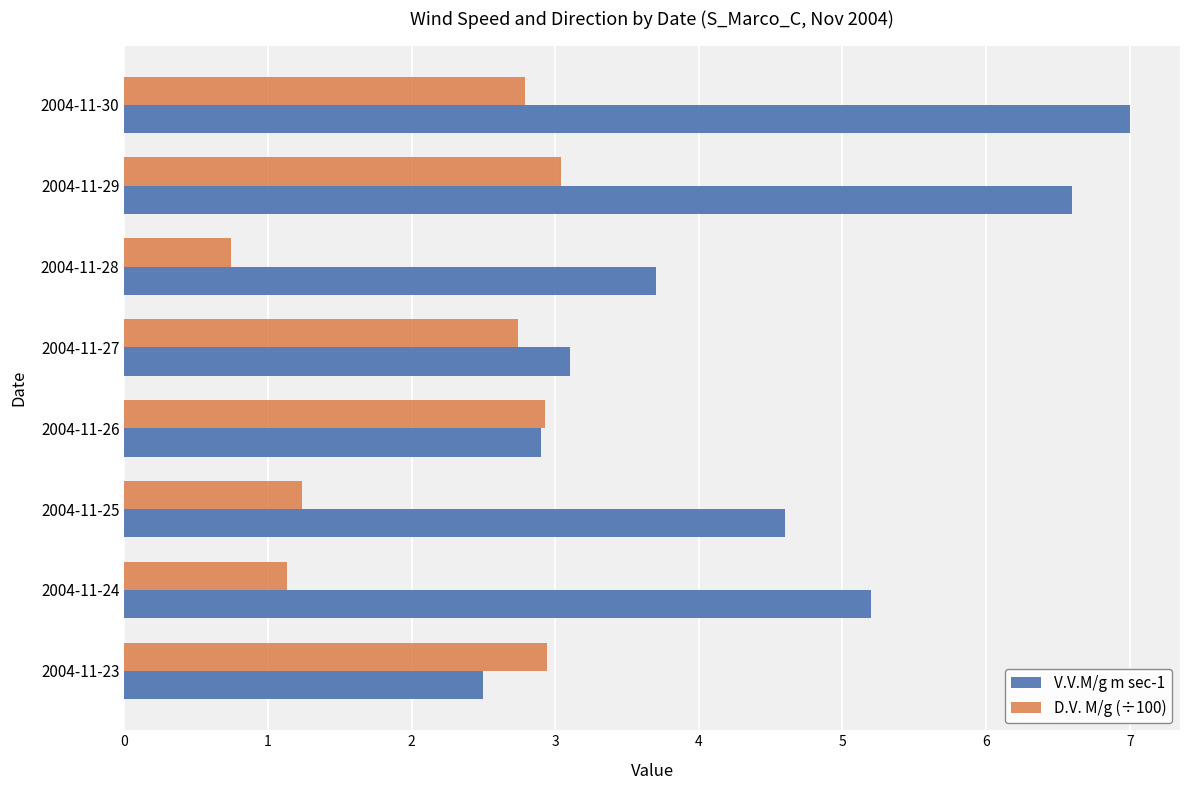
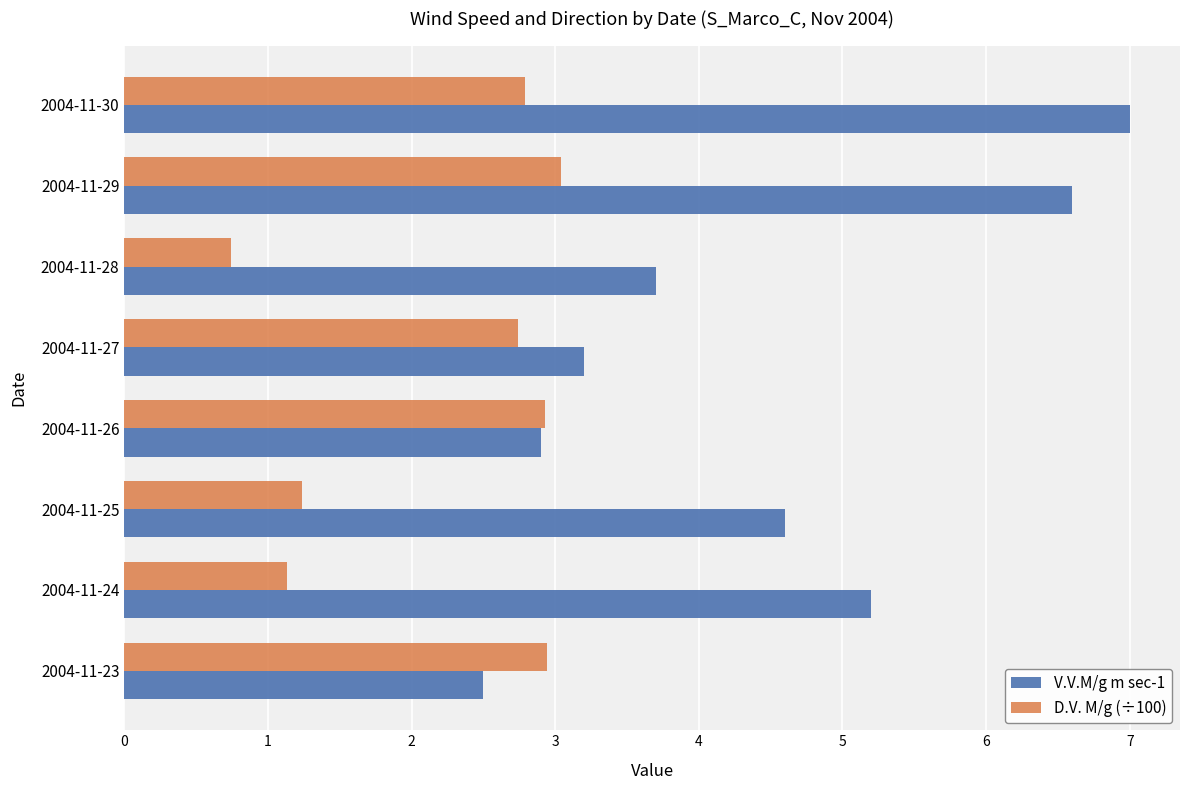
V.V.M/g m sec-1, 2004-11-27: 3.1 -> 3.2
